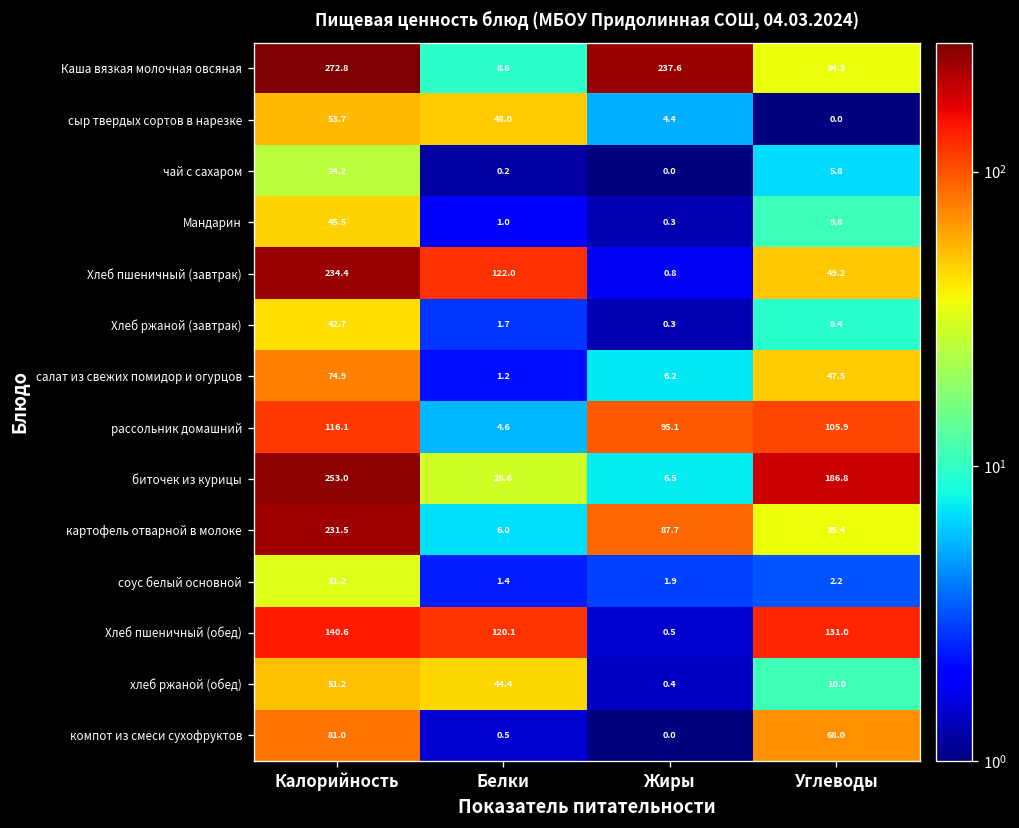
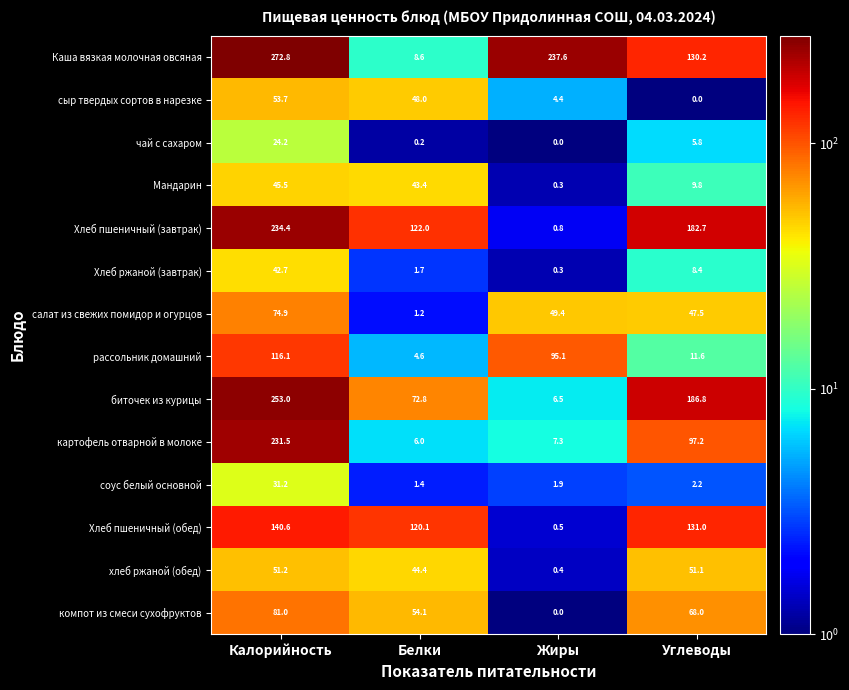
Каша вязкая молочная овсяная, Углеводы: 34.3 -> 130.2
Мандарин, Белки: 1.0 -> 43.4
Хлеб пшеничный (завтрак), Углеводы: 49.2 -> 182.7
салат из свежих помидор и огурцов, Жиры: 6.2 -> 49.4
рассольник домашний, Углеводы: 105.9 -> 11.6
биточек из курицы, Белки: 28.6 -> 72.8
картофель отварной в молоке, Жиры: 87.7 -> 7.3
картофель отварной в молоке, Углеводы: 35.4 -> 97.2
хлеб ржаной (обед), Углеводы: 10.0 -> 51.1
компот из смеси сухофруктов, Белки: 0.5 -> 54.1
